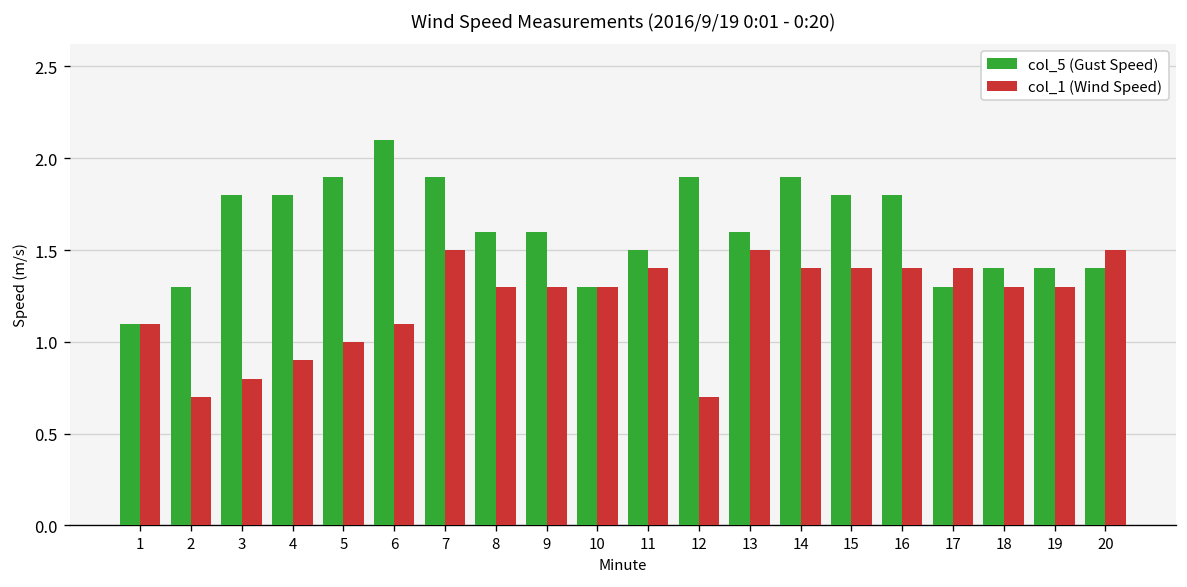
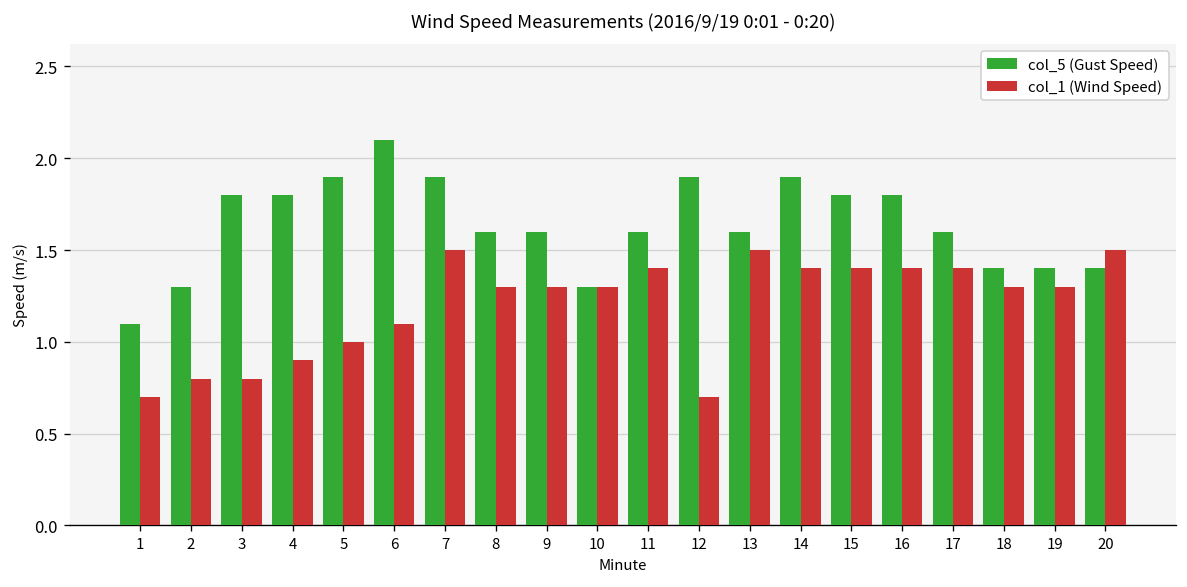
col_1 (Wind Speed), 1: 1.1 -> 0.7
col_1 (Wind Speed), 2: 0.7 -> 0.8
col_5 (Gust Speed), 11: 1.5 -> 1.6
col_5 (Gust Speed), 17: 1.3 -> 1.6
